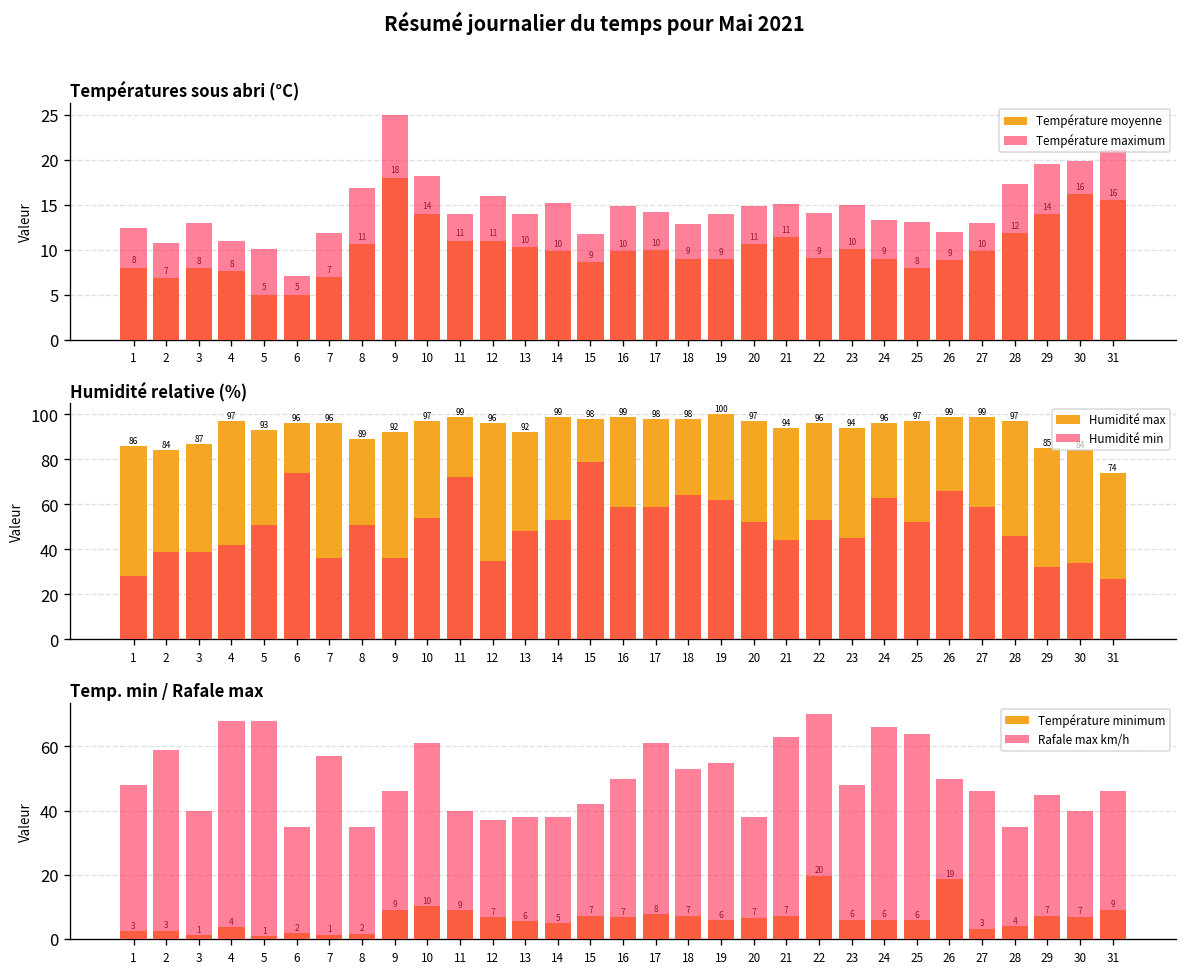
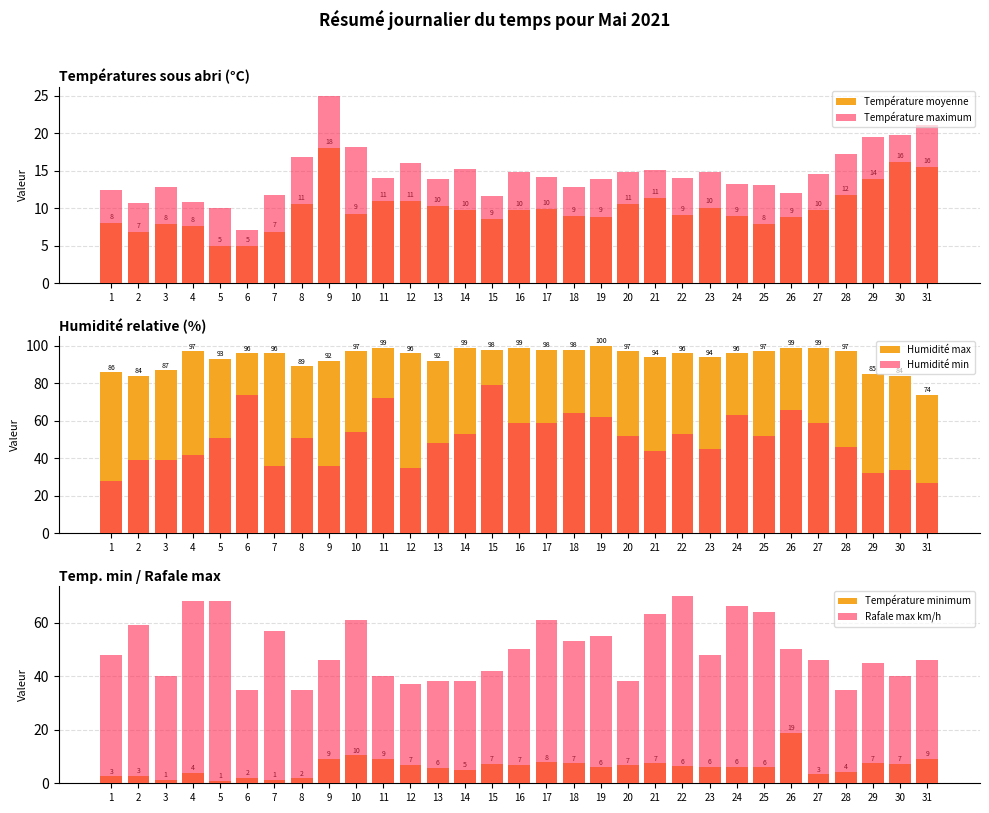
Températures sous abri (°C), Température moyenne, 10: 14 -> 9
Températures sous abri (°C), Température maximum, 27: 13 -> 15
Temp. min / Rafale max, Température minimum, 22: 20 -> 6
